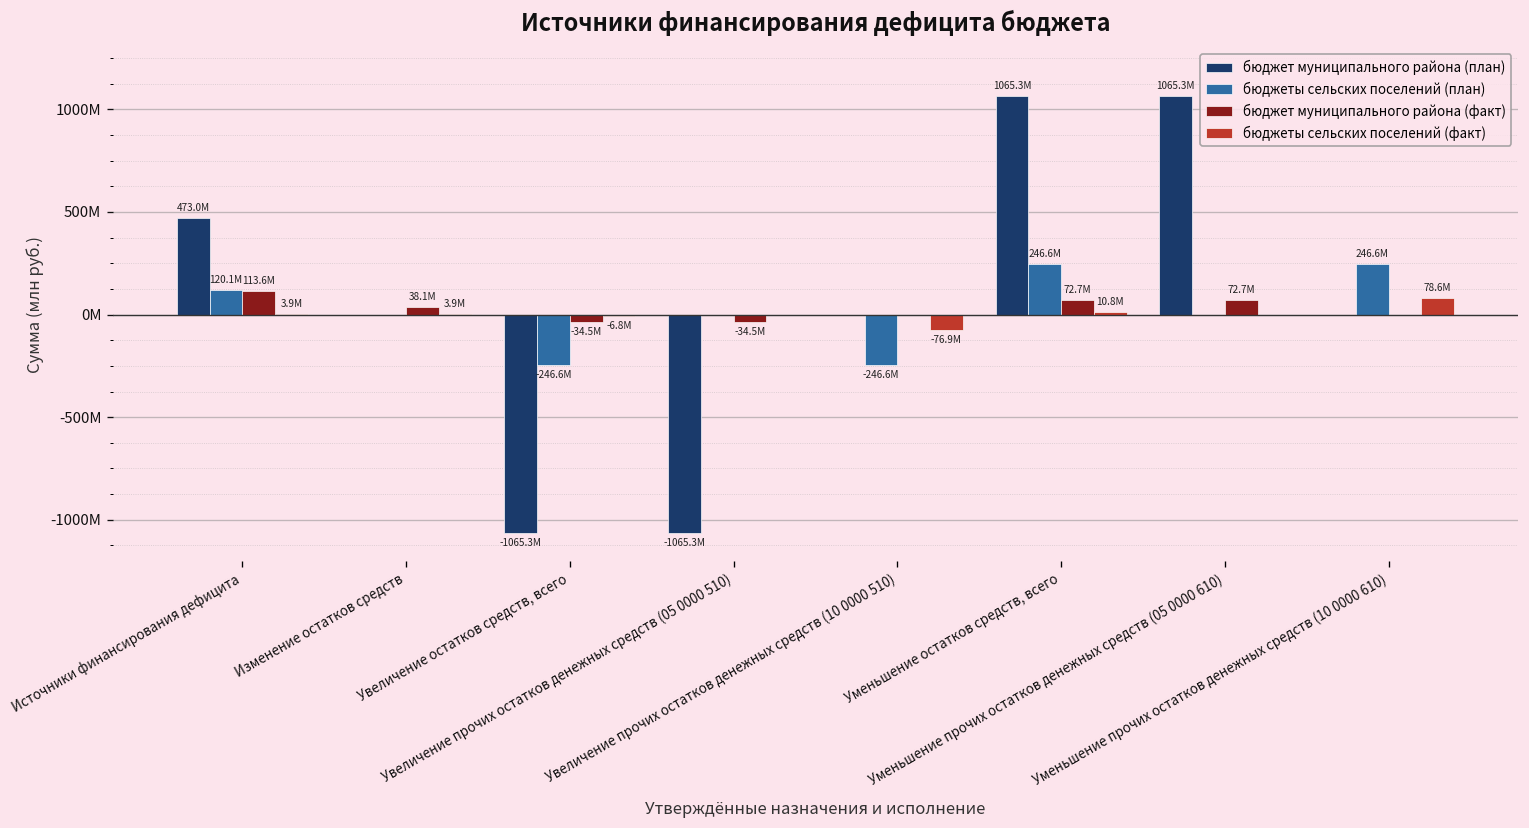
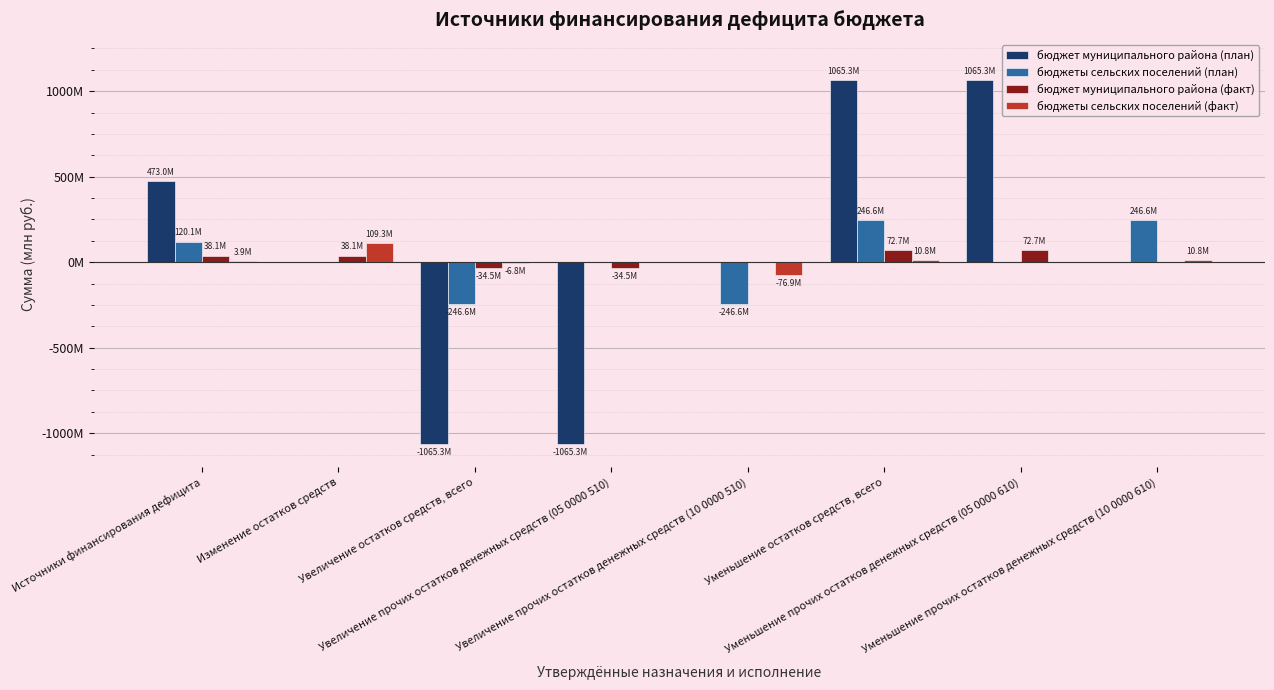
бюджет муниципального района (факт), Источники финансирования дефицита: 113.6M -> 38.1M
бюджеты сельских поселений (факт), Изменение остатков средств: 3.9M -> 109.3M
бюджеты сельских поселений (факт), Уменьшение прочих остатков денежных средств (10 0000 610): 78.6M -> 10.8M
